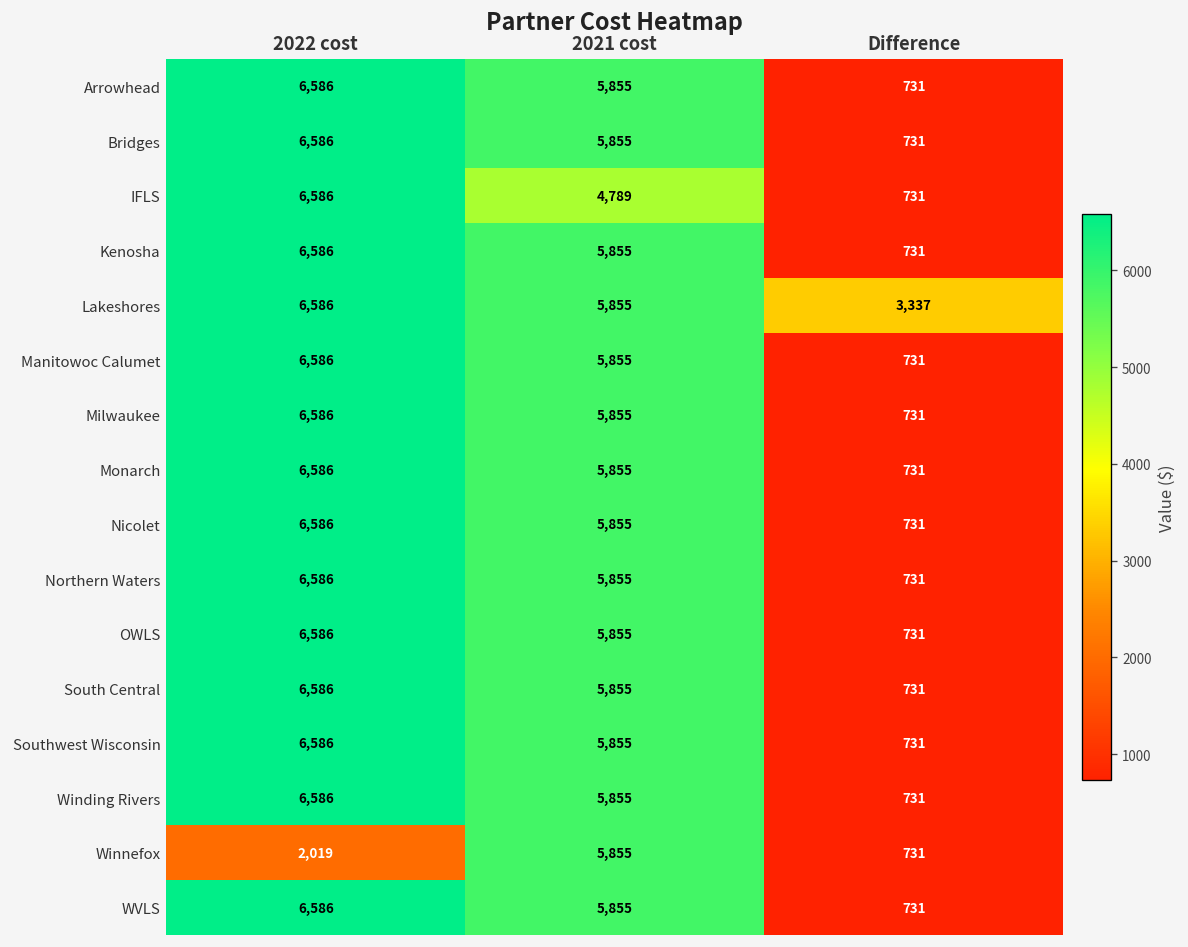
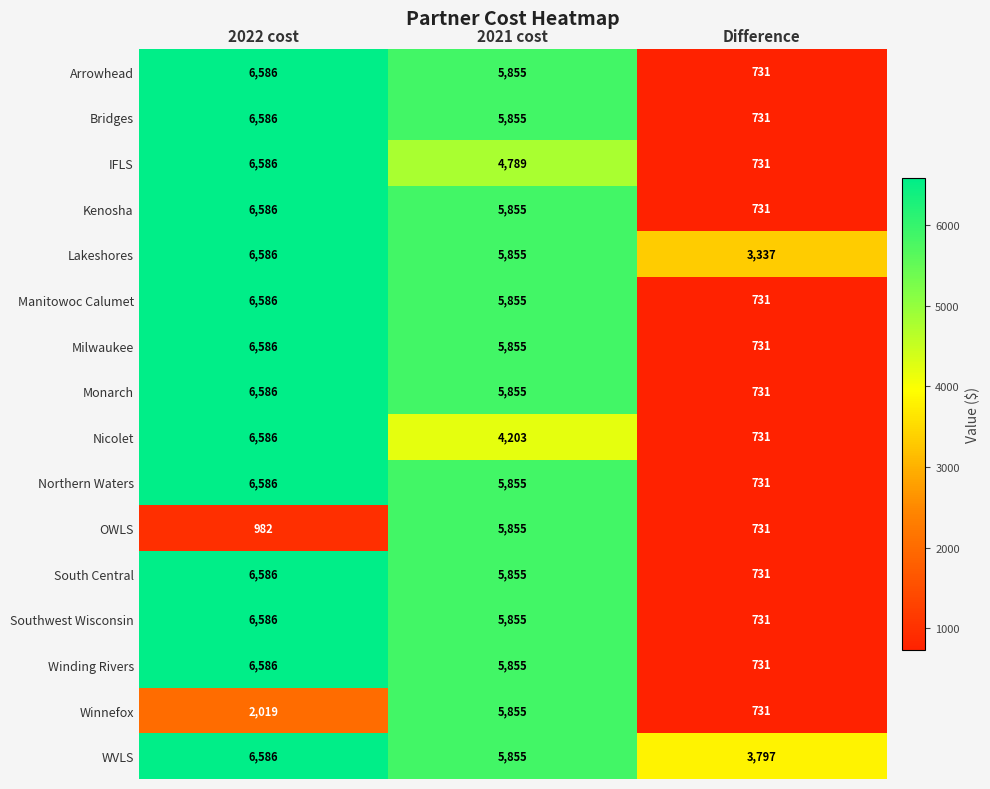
Nicolet, 2021 cost: 5,855 -> 4,203
OWLS, 2022 cost: 6,586 -> 982
WVLS, Difference: 731 -> 3,797
